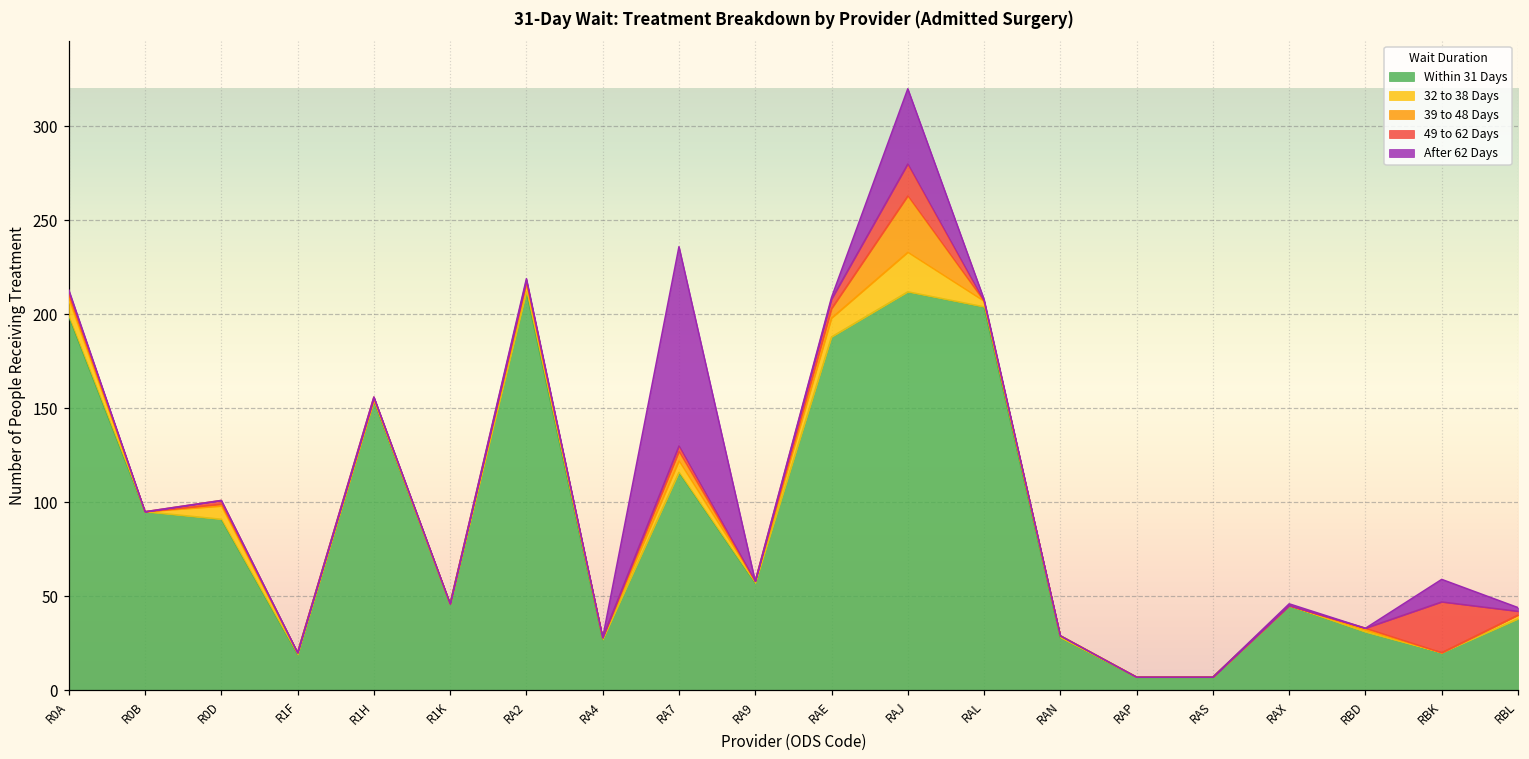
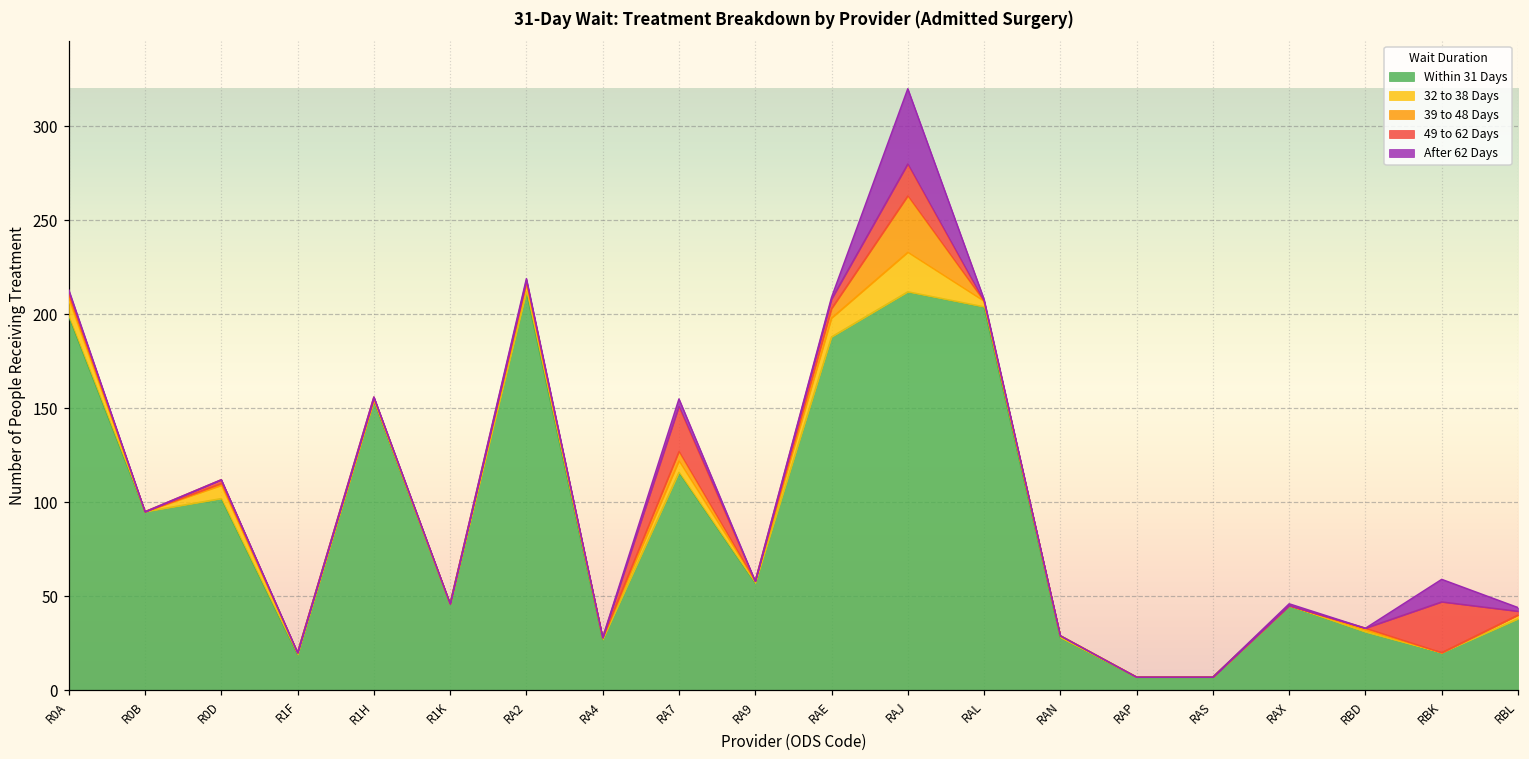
Within 31 Days, R0D: 91 -> 102
49 to 62 Days, RA7: 3 -> 24
After 62 Days, RA7: 106 -> 4
